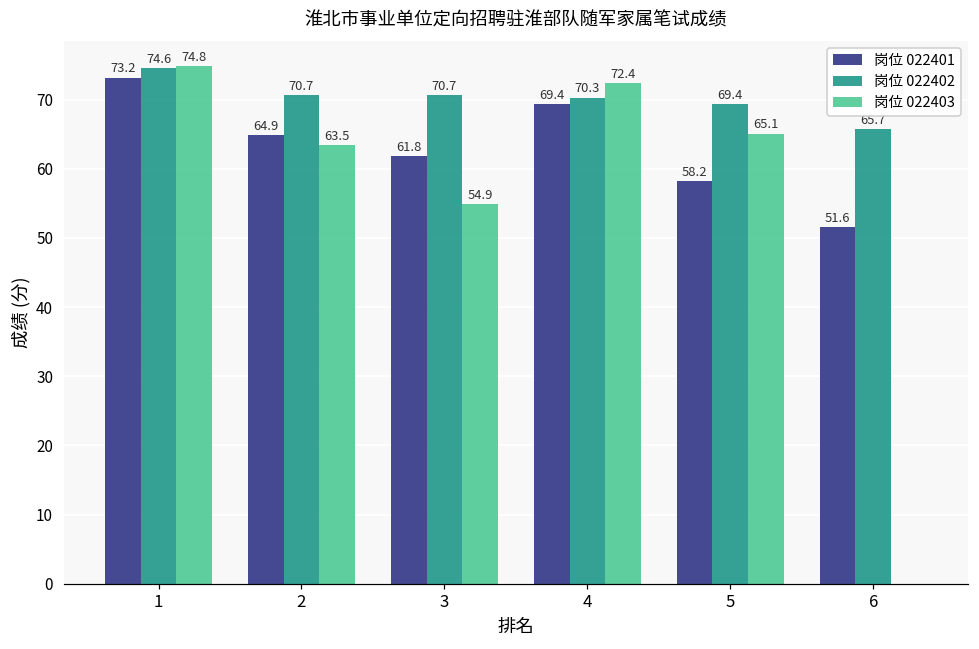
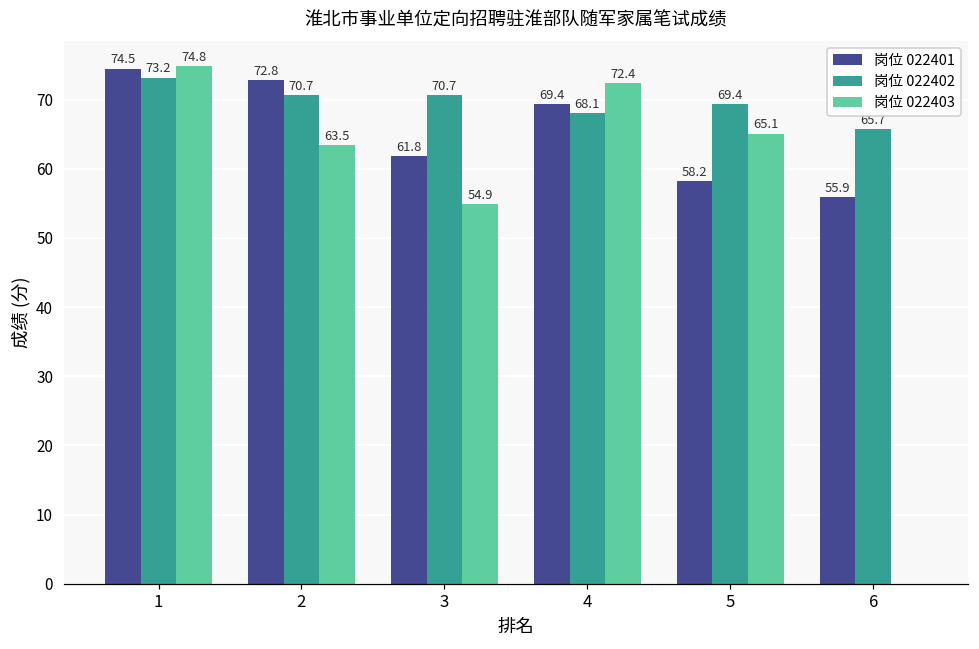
岗位 022401, 1: 73.2 -> 74.5
岗位 022402, 1: 74.6 -> 73.2
岗位 022401, 2: 64.9 -> 72.8
岗位 022402, 4: 70.3 -> 68.1
岗位 022401, 6: 51.6 -> 55.9
